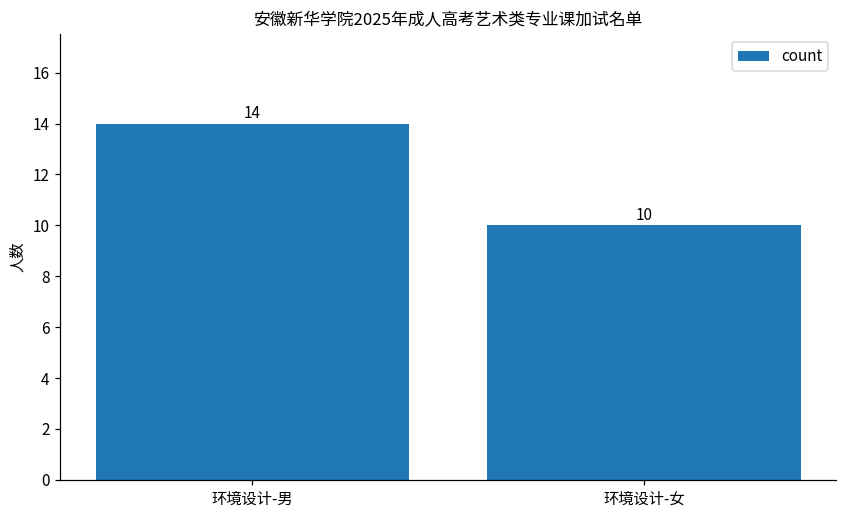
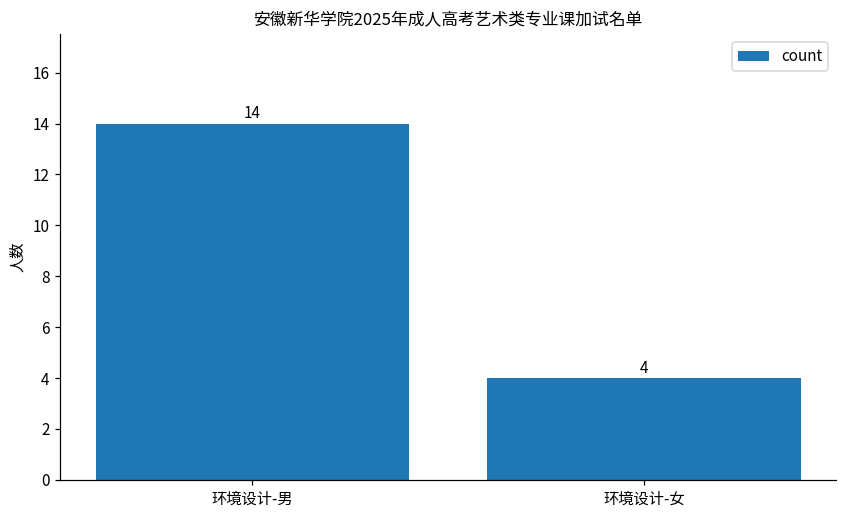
环境设计-女: 10 -> 4
